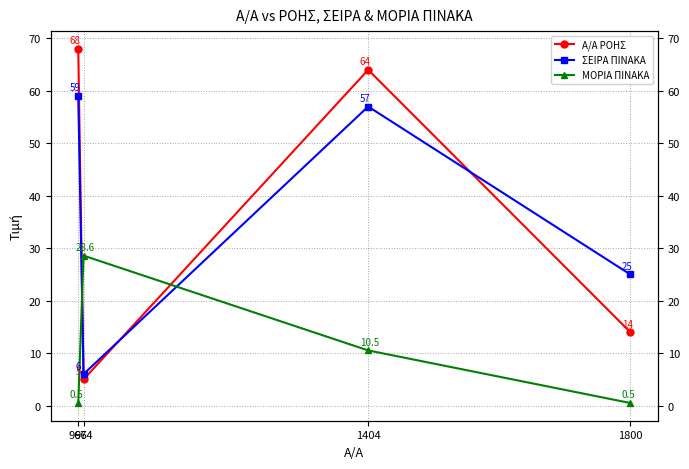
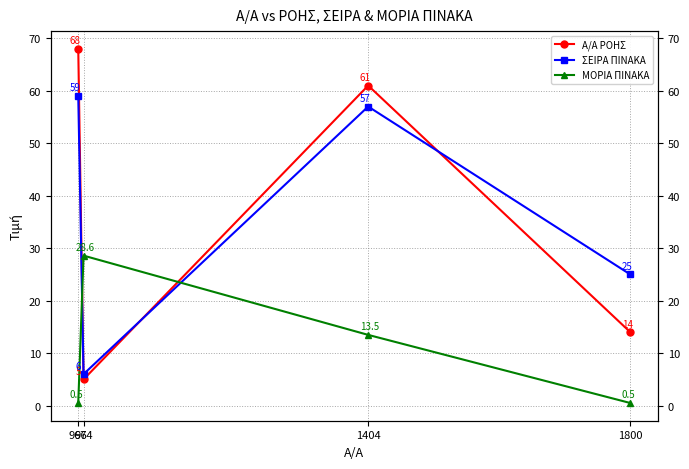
Α/Α ΡΟΗΣ, 1404: 64 -> 61
ΜΟΡΙΑ ΠΙΝΑΚΑ, 1404: 10.5 -> 13.5
